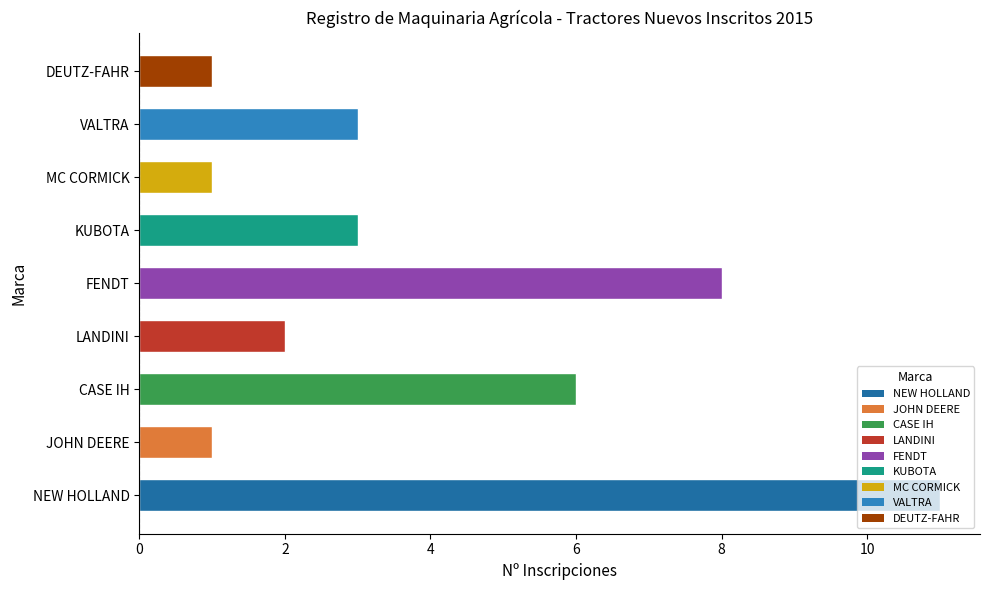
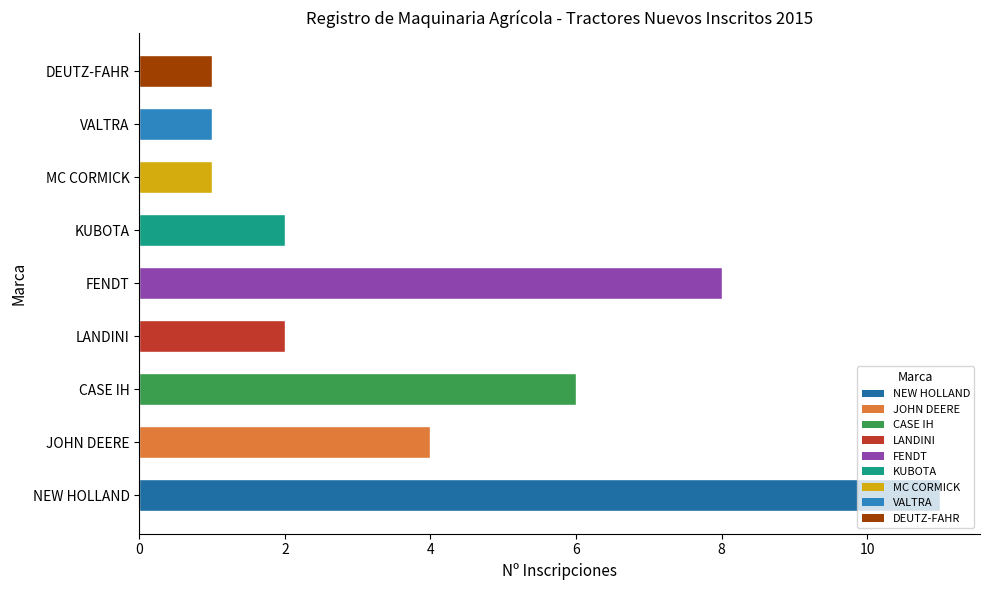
VALTRA: 3 -> 1
KUBOTA: 3 -> 2
JOHN DEERE: 1 -> 4
